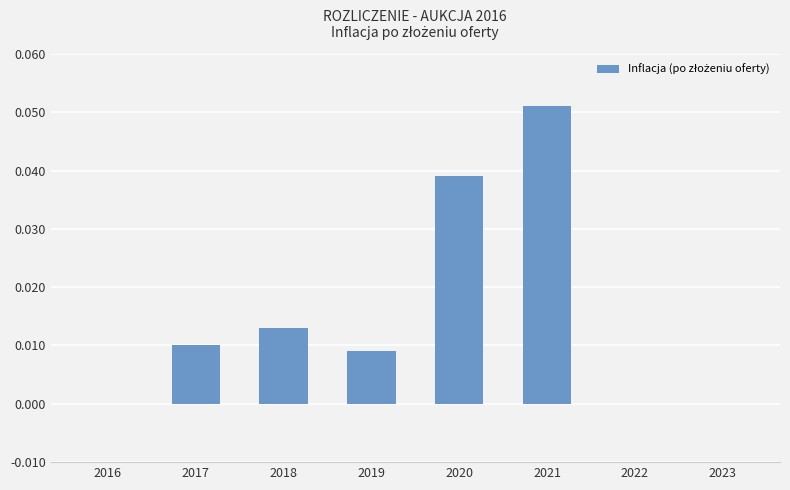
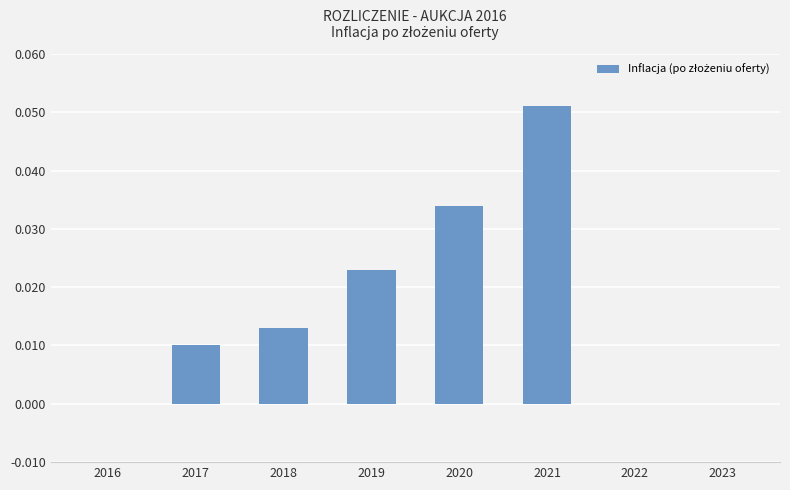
2019: 0.009 -> 0.023
2020: 0.039 -> 0.034
